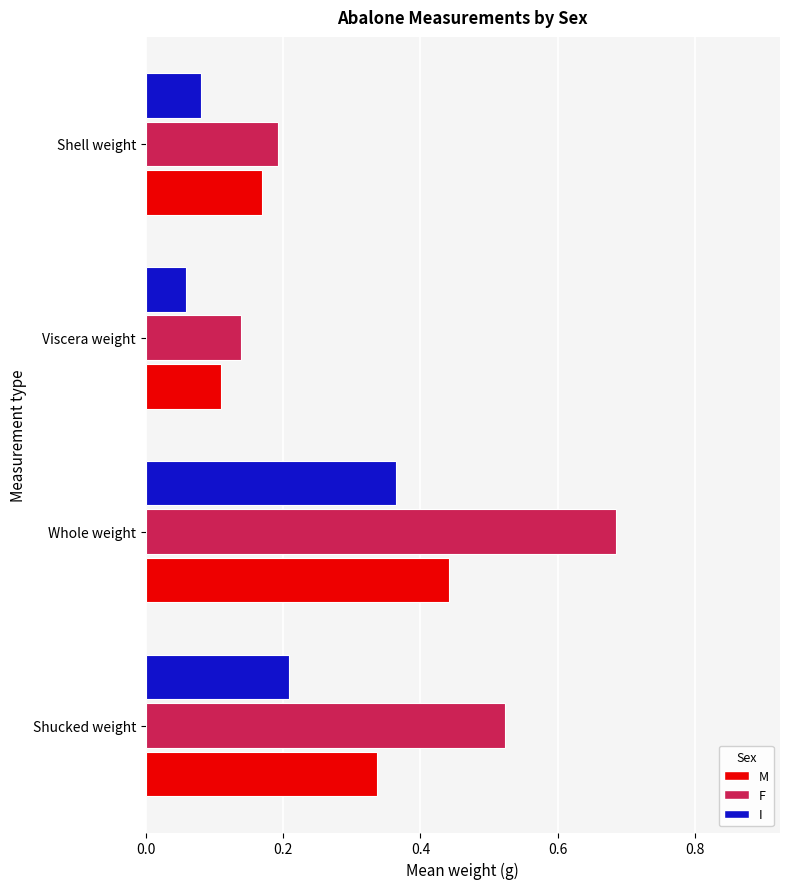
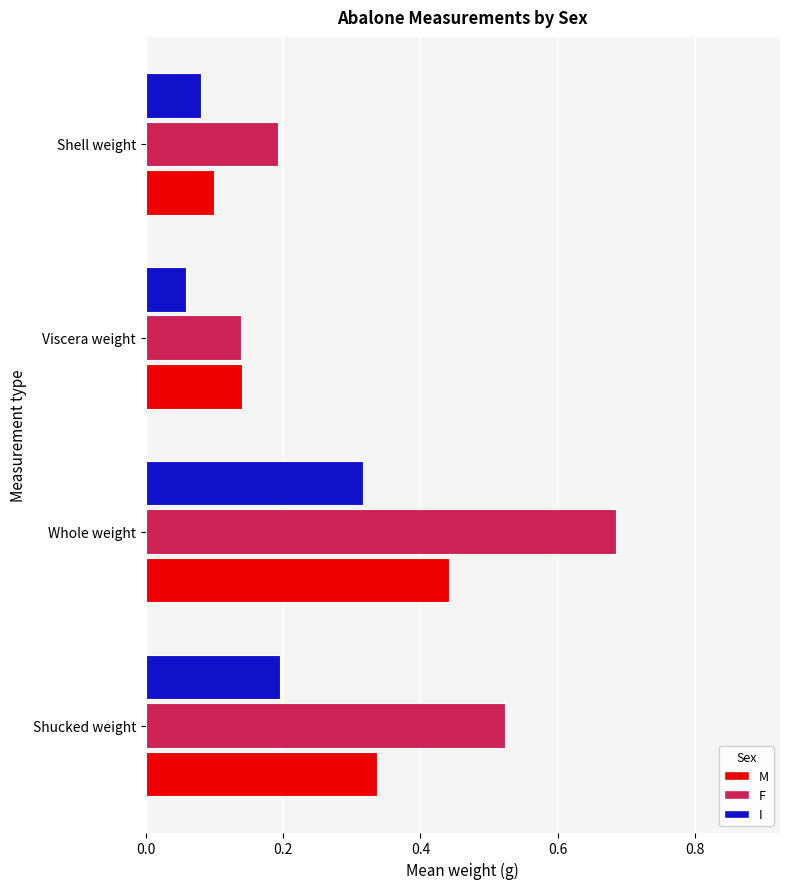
M, Shell weight: 0.17 -> 0.10
M, Viscera weight: 0.11 -> 0.14
I, Whole weight: 0.37 -> 0.32
I, Shucked weight: 0.21 -> 0.19
